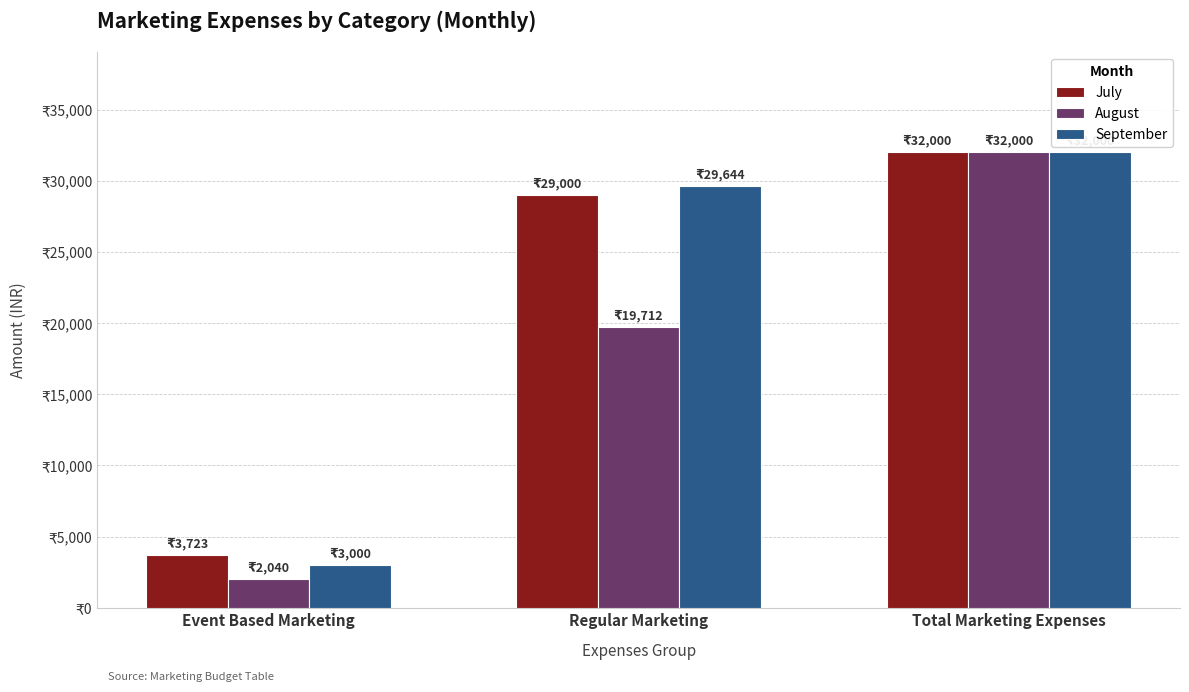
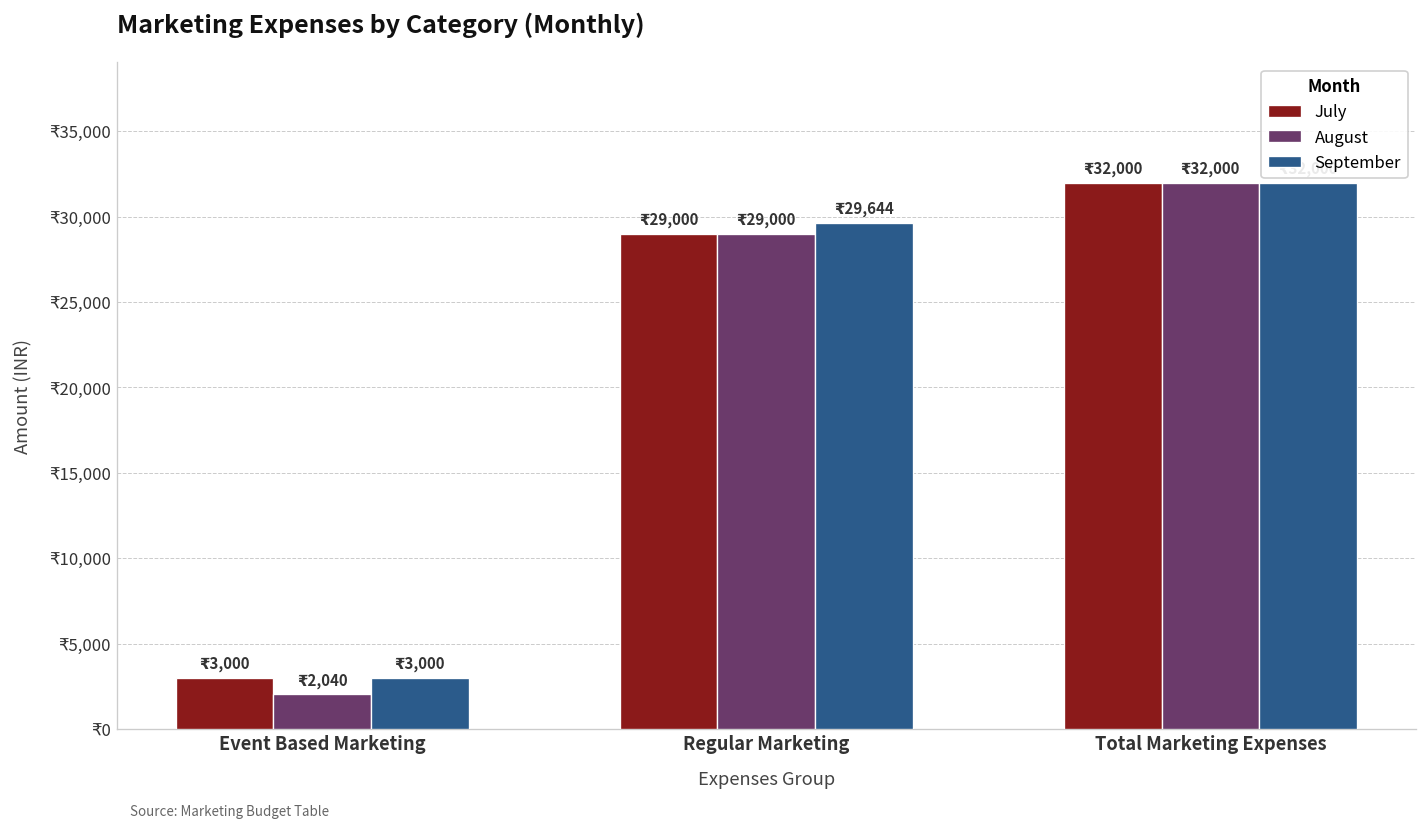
July, Event Based Marketing: 3,723 -> 3,000
August, Regular Marketing: 19,712 -> 29,000
